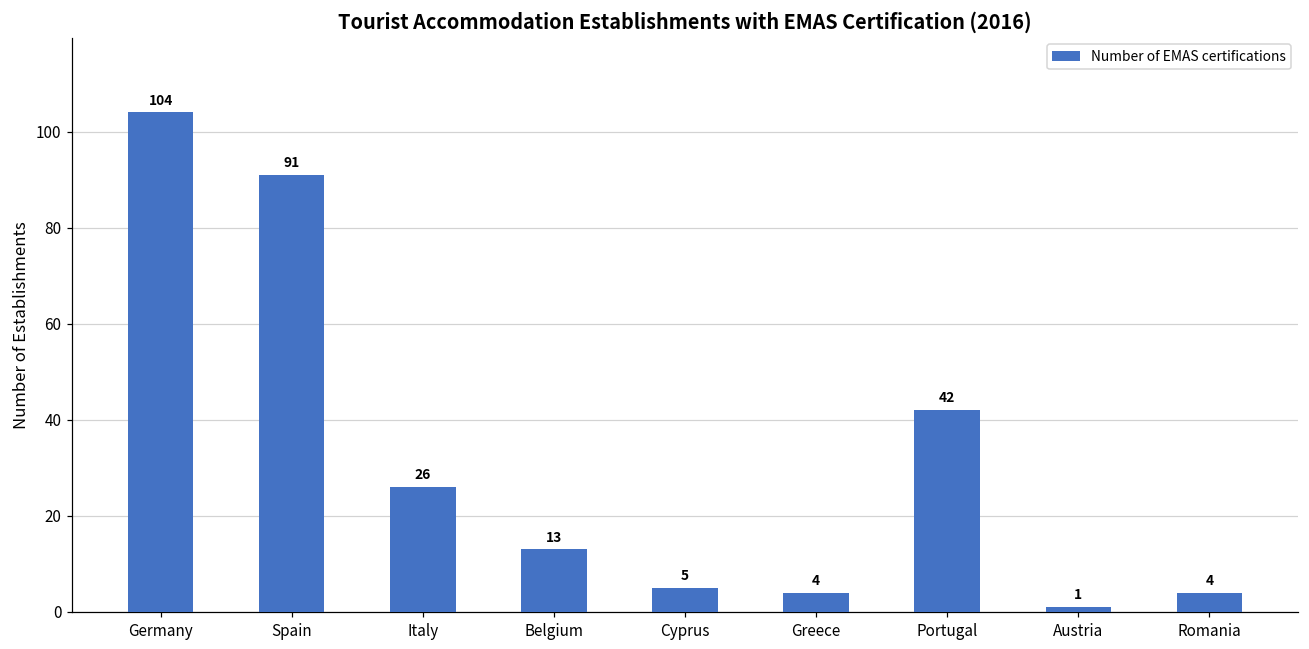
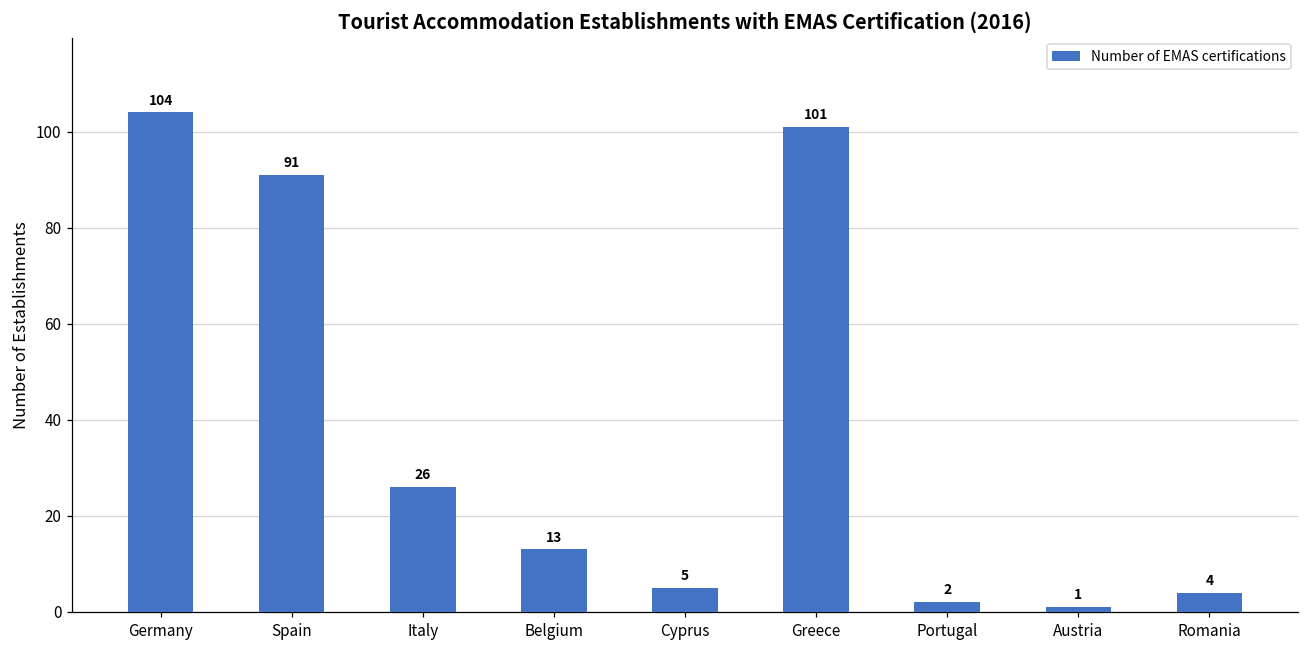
Greece: 4 -> 101
Portugal: 42 -> 2
